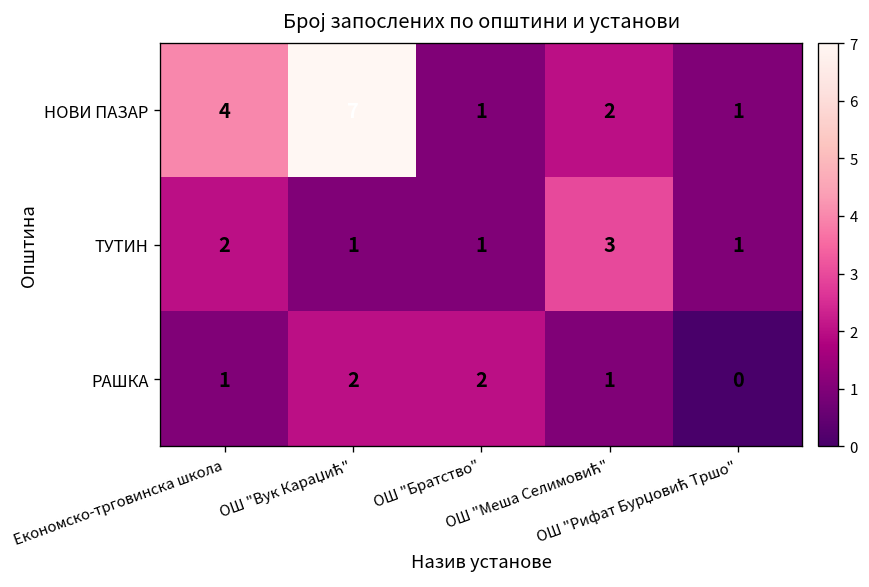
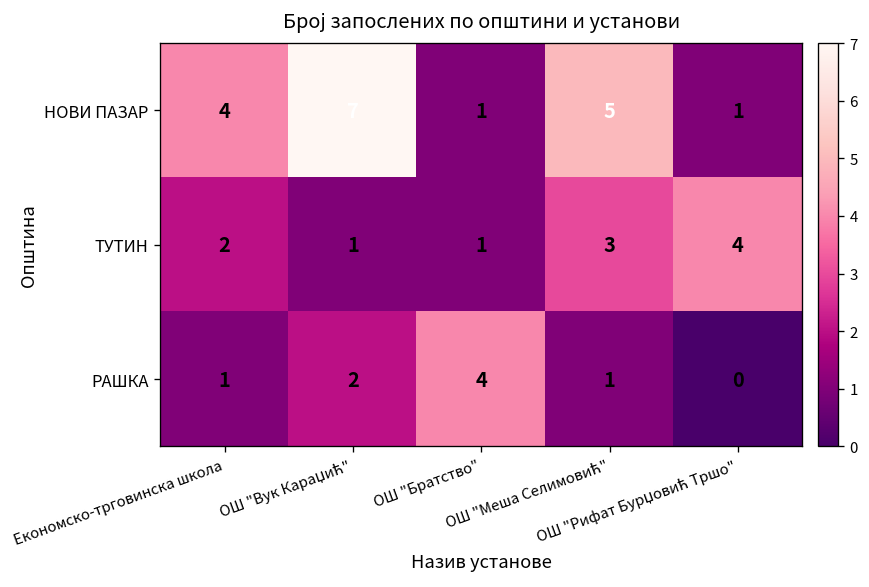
НОВИ ПАЗАР, ОШ "Меша Селимовић": 2 -> 5
ТУТИН, ОШ "Рифат Бурџовић Тршо": 1 -> 4
РАШКА, ОШ "Братство": 2 -> 4
